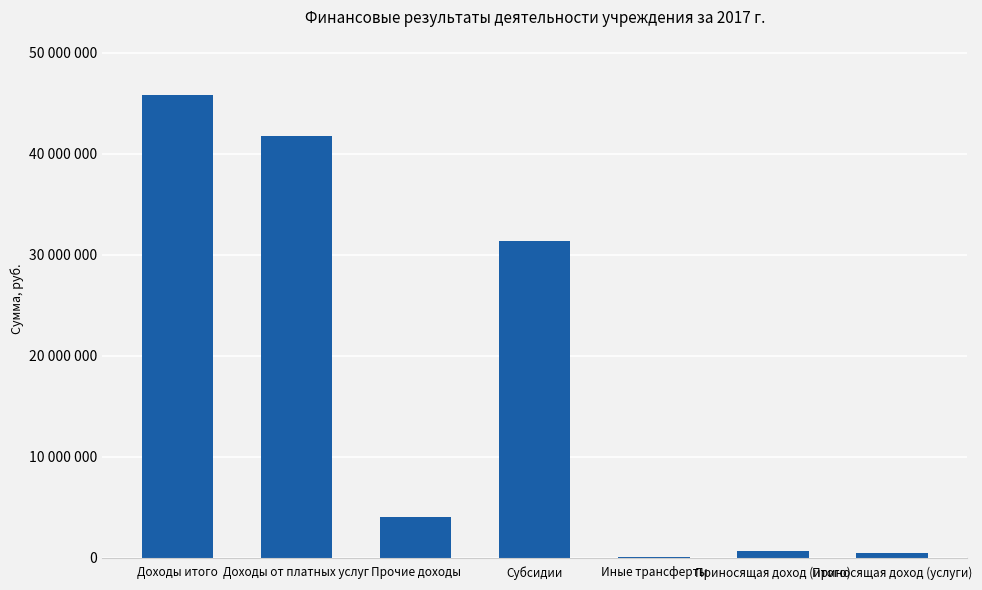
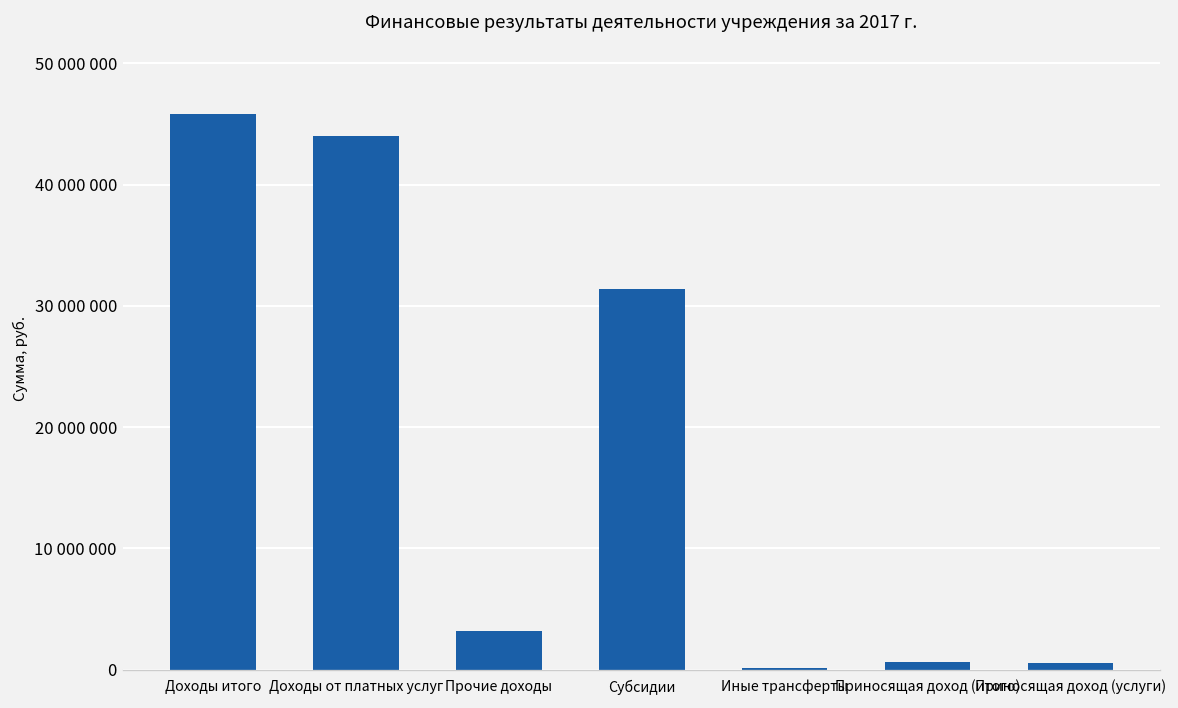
Доходы от платных услуг: 41700000 -> 44000000
Прочие доходы: 4100000 -> 3200000
